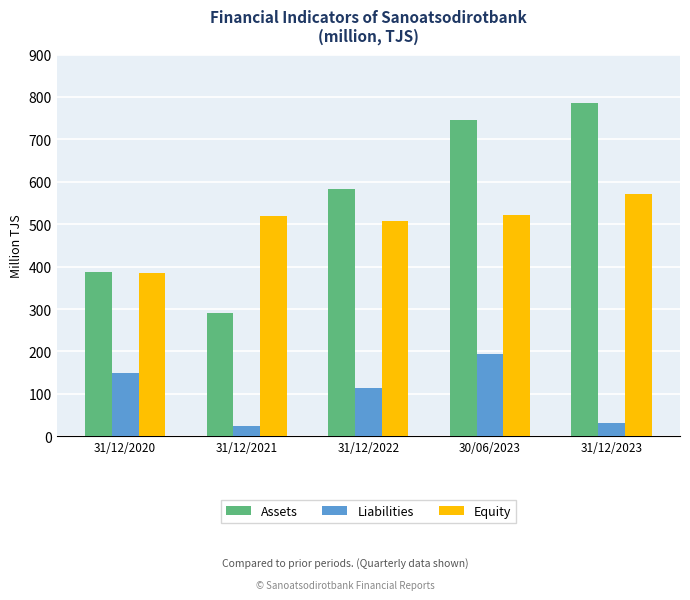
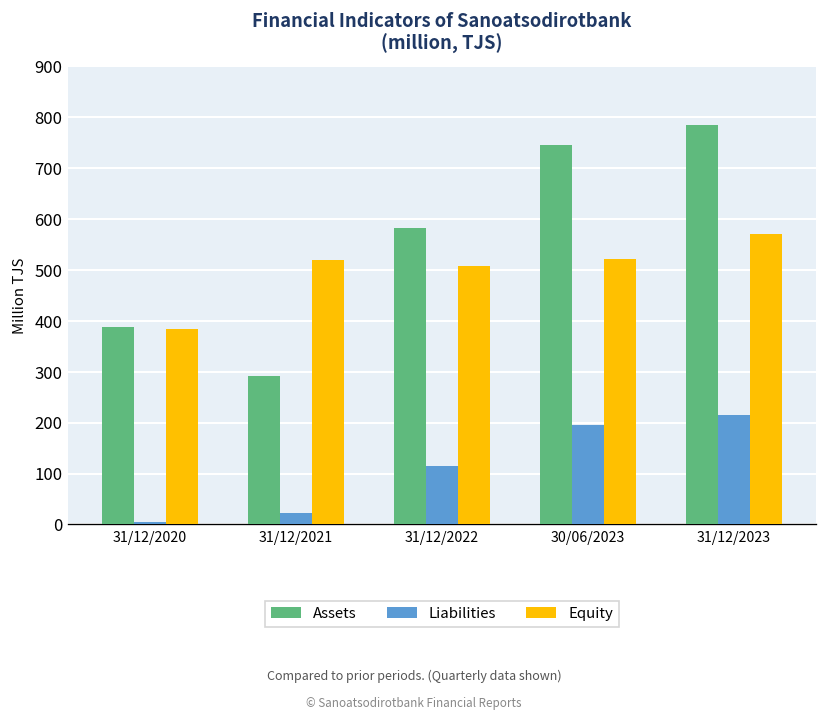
Liabilities, 31/12/2020: 150 -> 0
Liabilities, 31/12/2023: 30 -> 210
